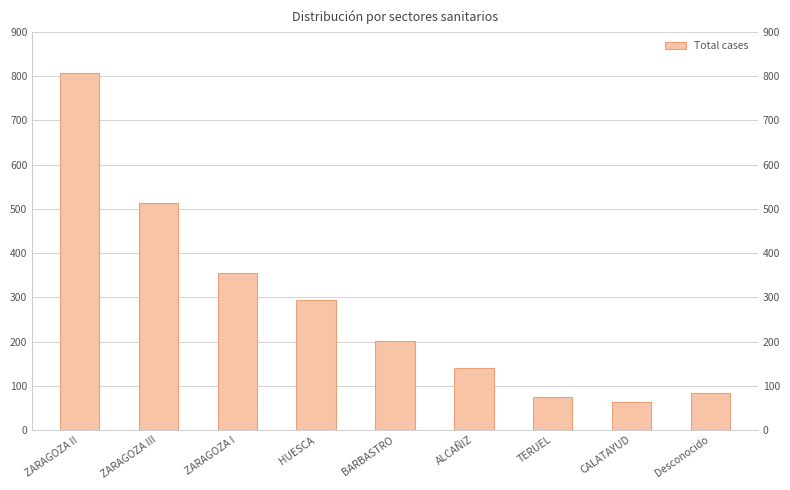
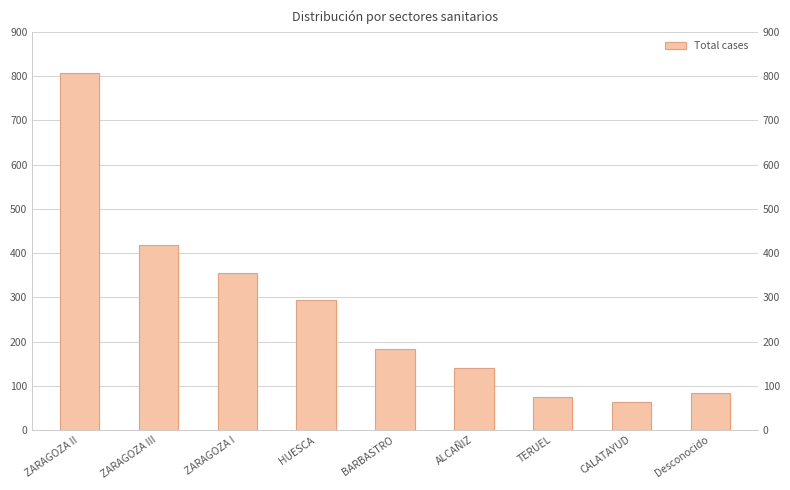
ZARAGOZA III: 510 -> 420
BARBASTRO: 200 -> 180
